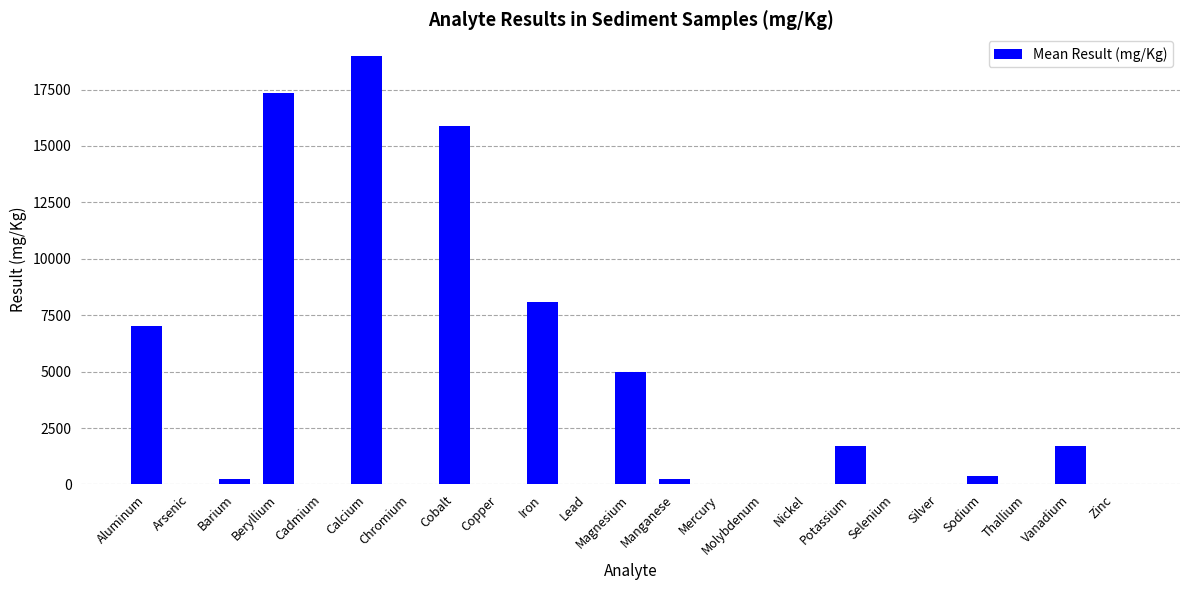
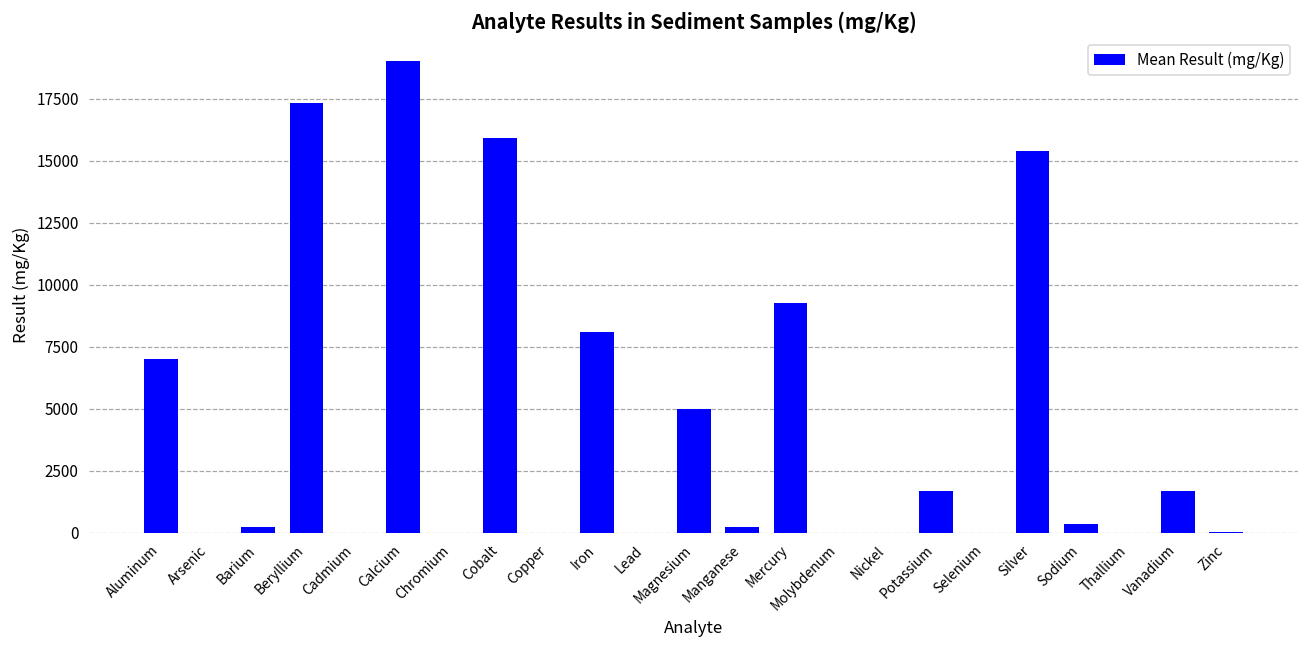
Mercury: 0 -> 9300
Silver: 0 -> 15400
